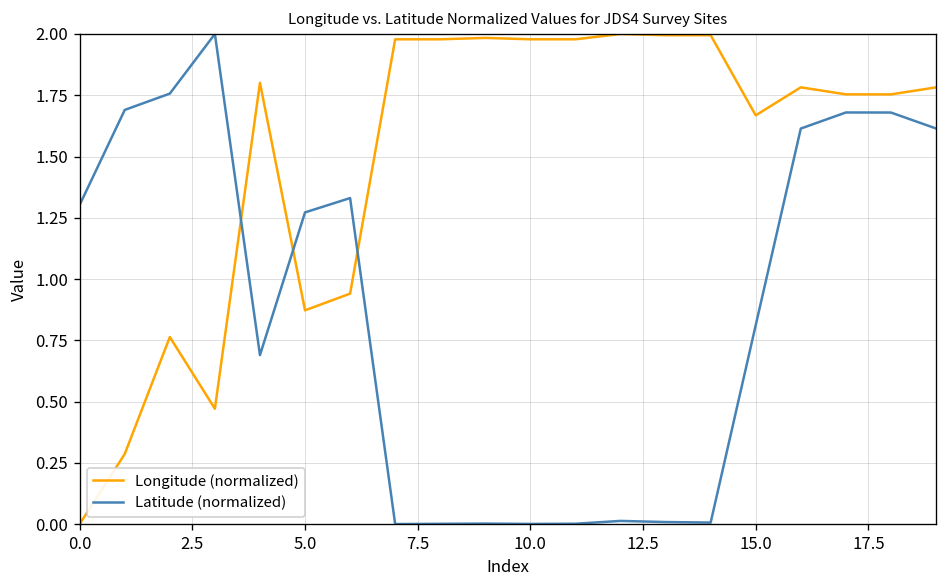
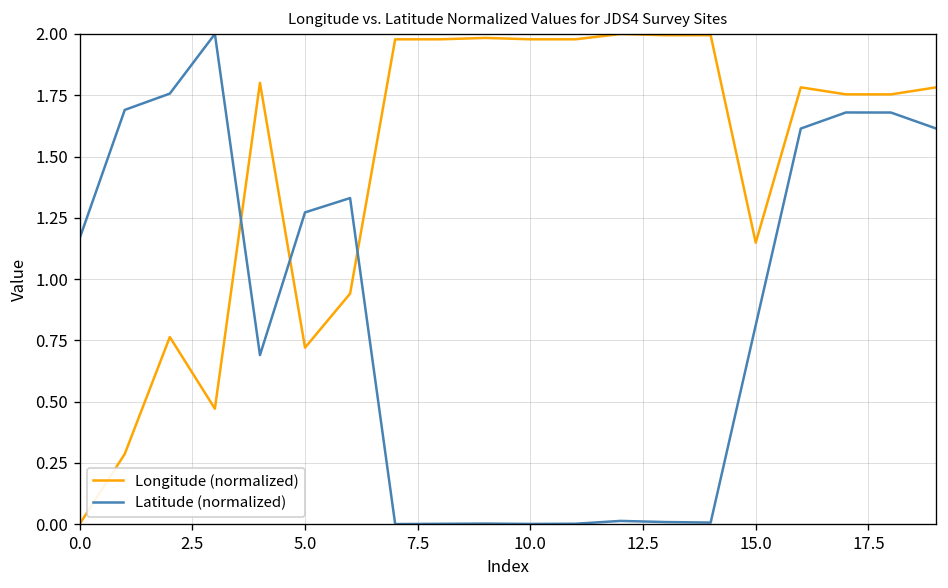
Latitude (normalized), 0.0: 1.30 -> 1.17
Longitude (normalized), 5.0: 0.87 -> 0.72
Longitude (normalized), 15.0: 1.67 -> 1.15
